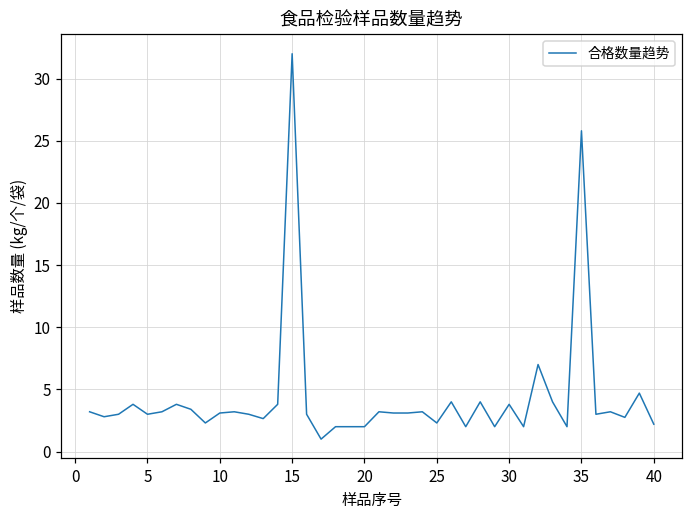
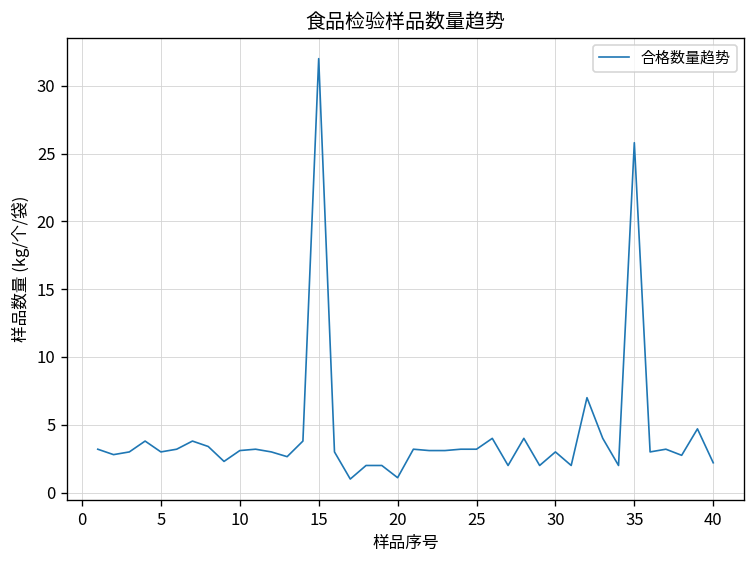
20: 2.0 -> 1.1
25: 2.3 -> 3.2
30: 3.8 -> 3.0
